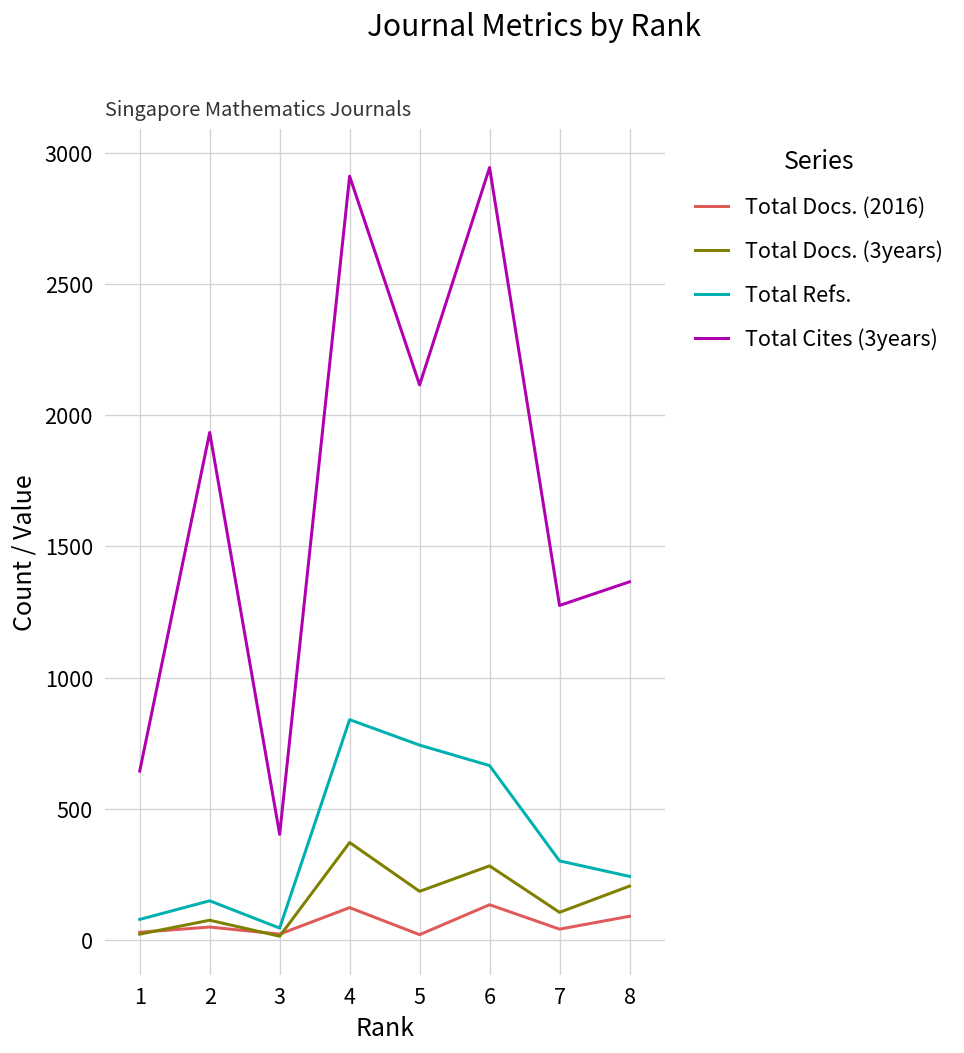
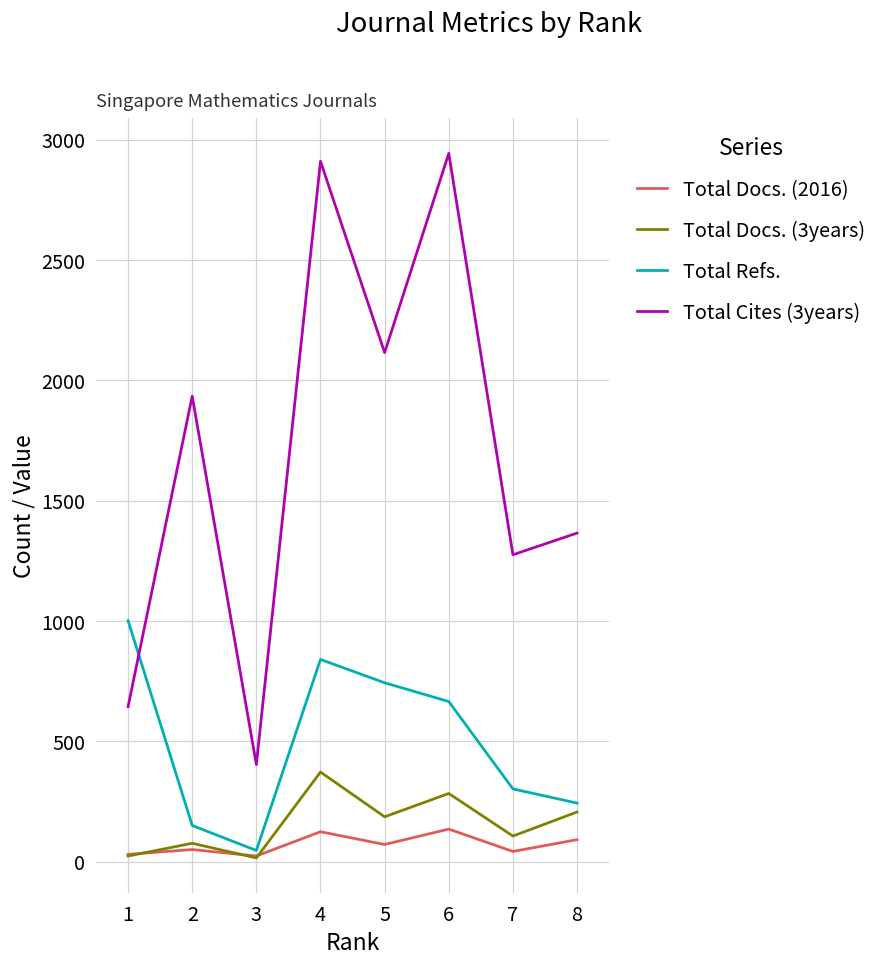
Total Refs., 1: 80 -> 1000
Total Docs. (2016), 5: 20 -> 70
